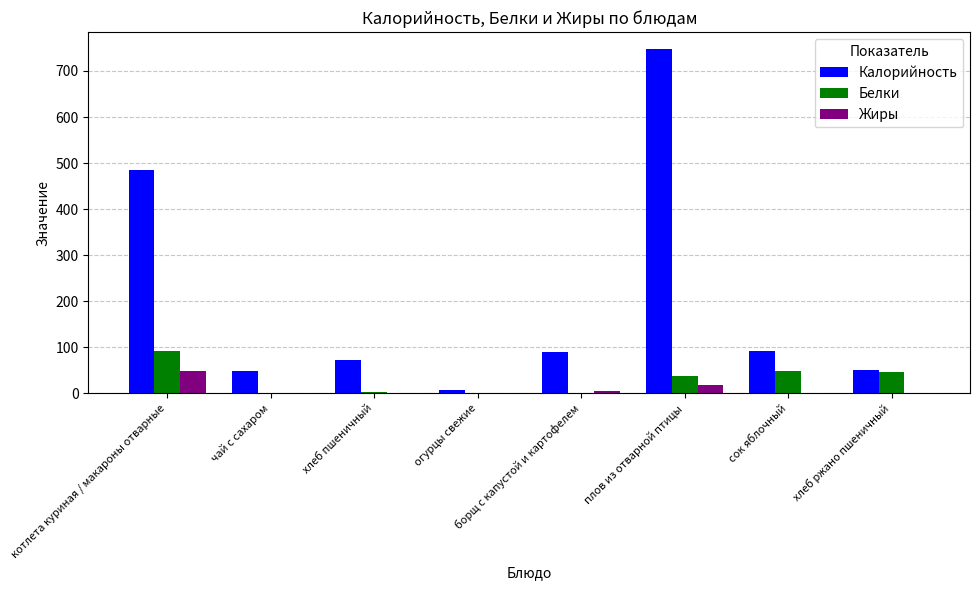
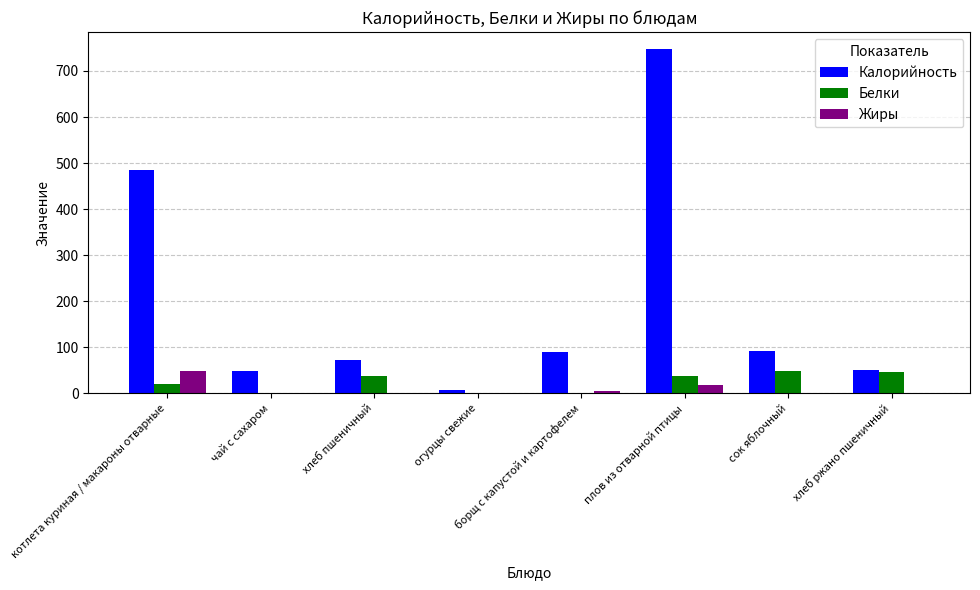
Белки, котлета куриная / макароны отварные: 90 -> 20
Белки, хлеб пшеничный: 0 -> 40
